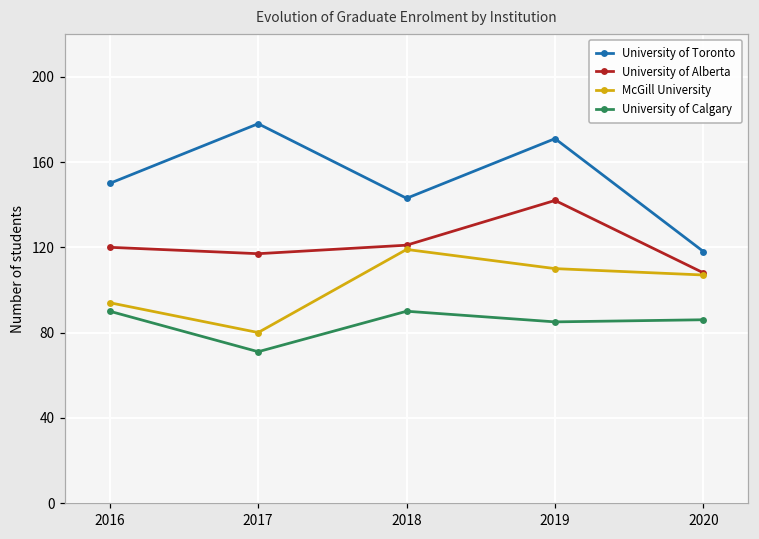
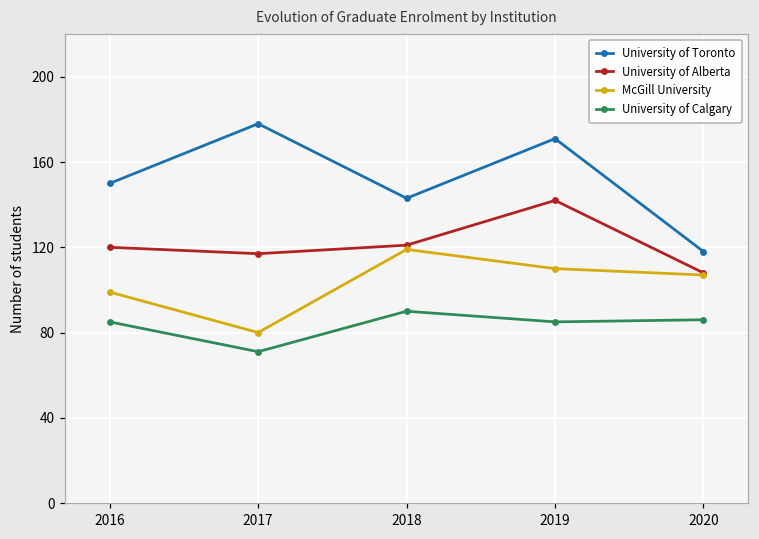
McGill University, 2016: 94 -> 99
University of Calgary, 2016: 90 -> 85
